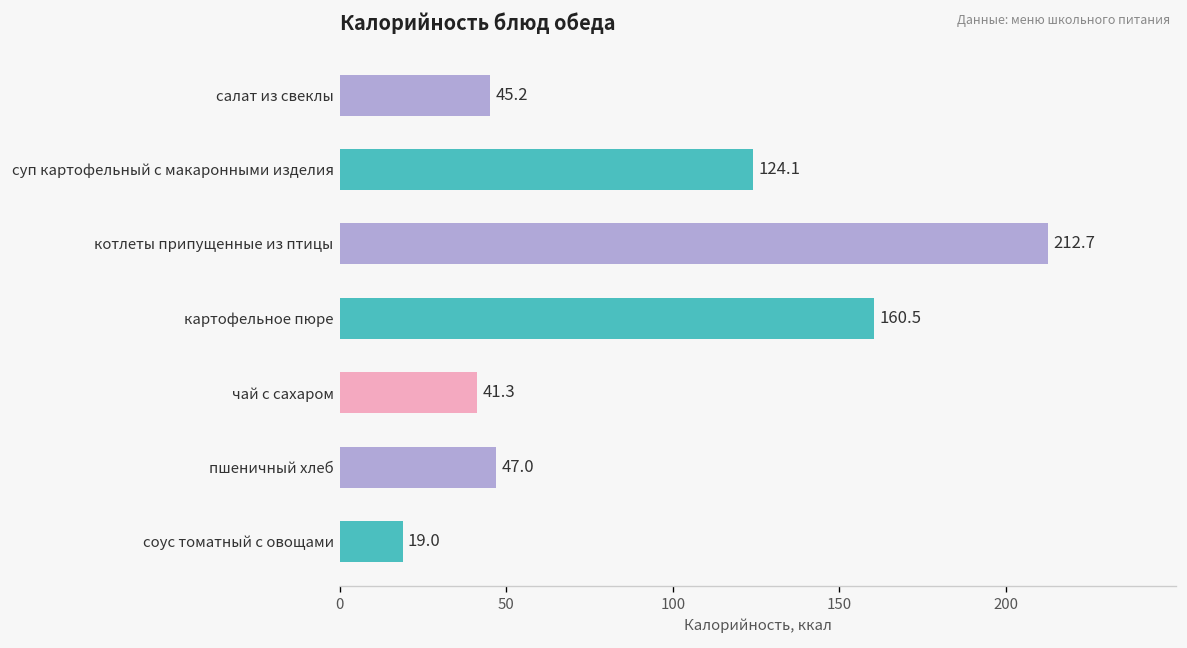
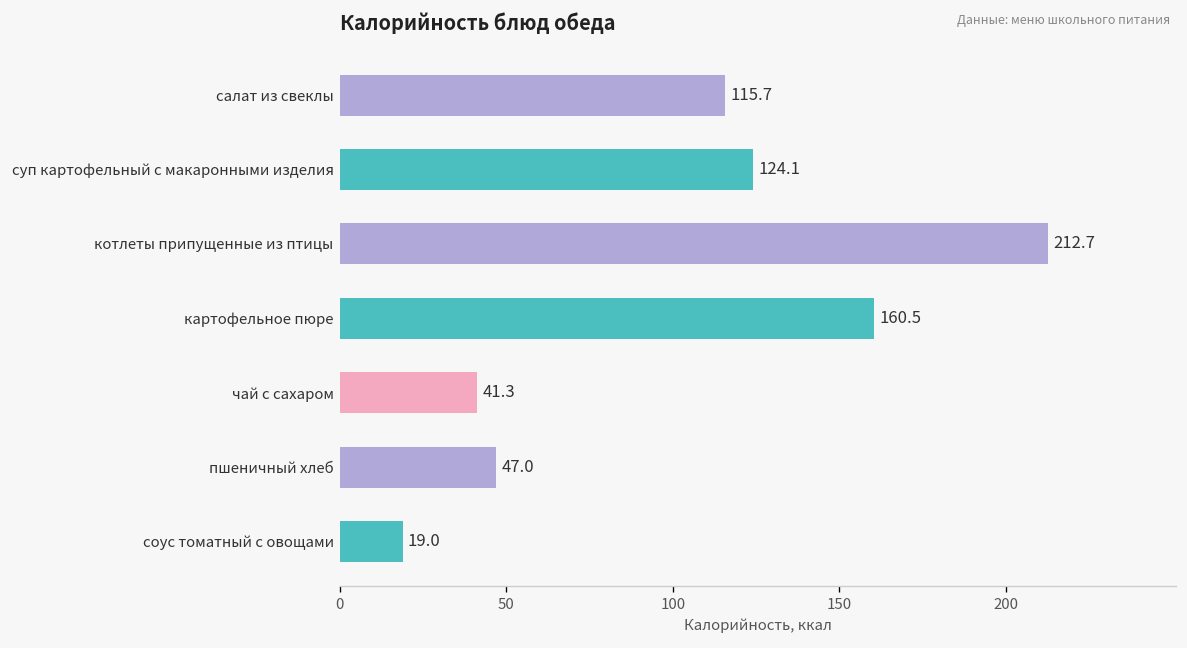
салат из свеклы: 45.2 -> 115.7
